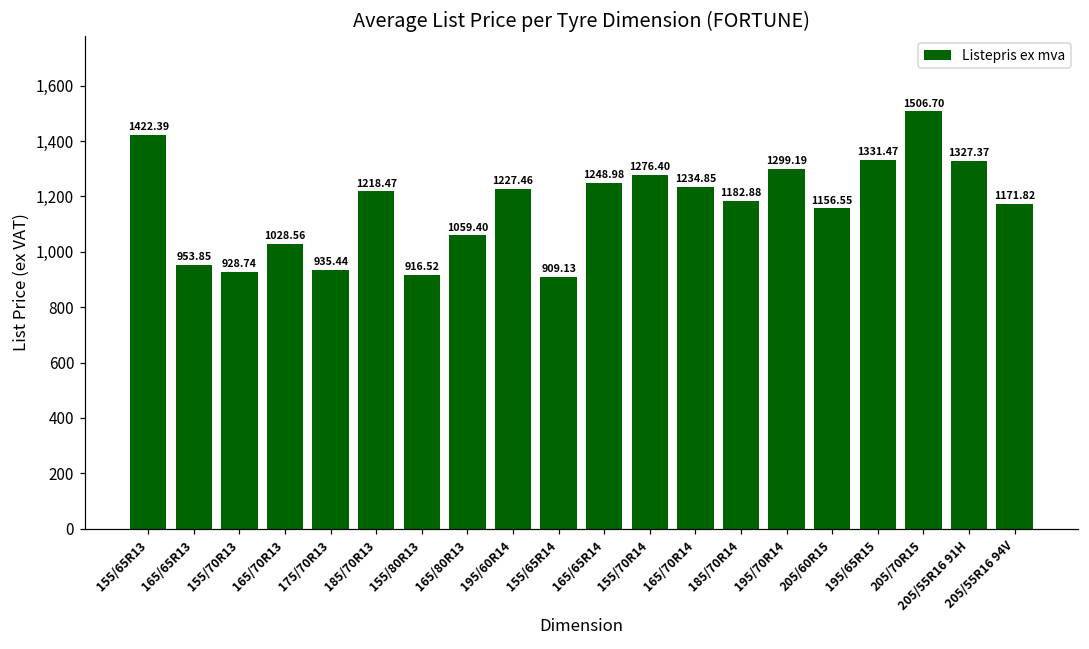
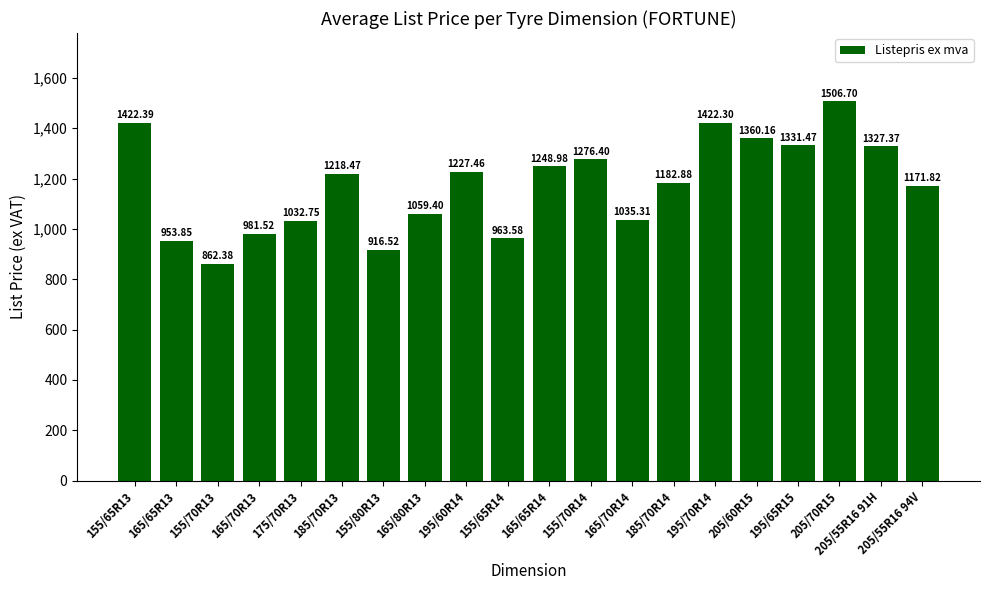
155/70R13: 928.74 -> 862.38
165/70R13: 1028.56 -> 981.52
175/70R13: 935.44 -> 1032.75
155/65R14: 909.13 -> 963.58
165/70R14: 1234.85 -> 1035.31
195/70R14: 1299.19 -> 1422.30
205/60R15: 1156.55 -> 1360.16
